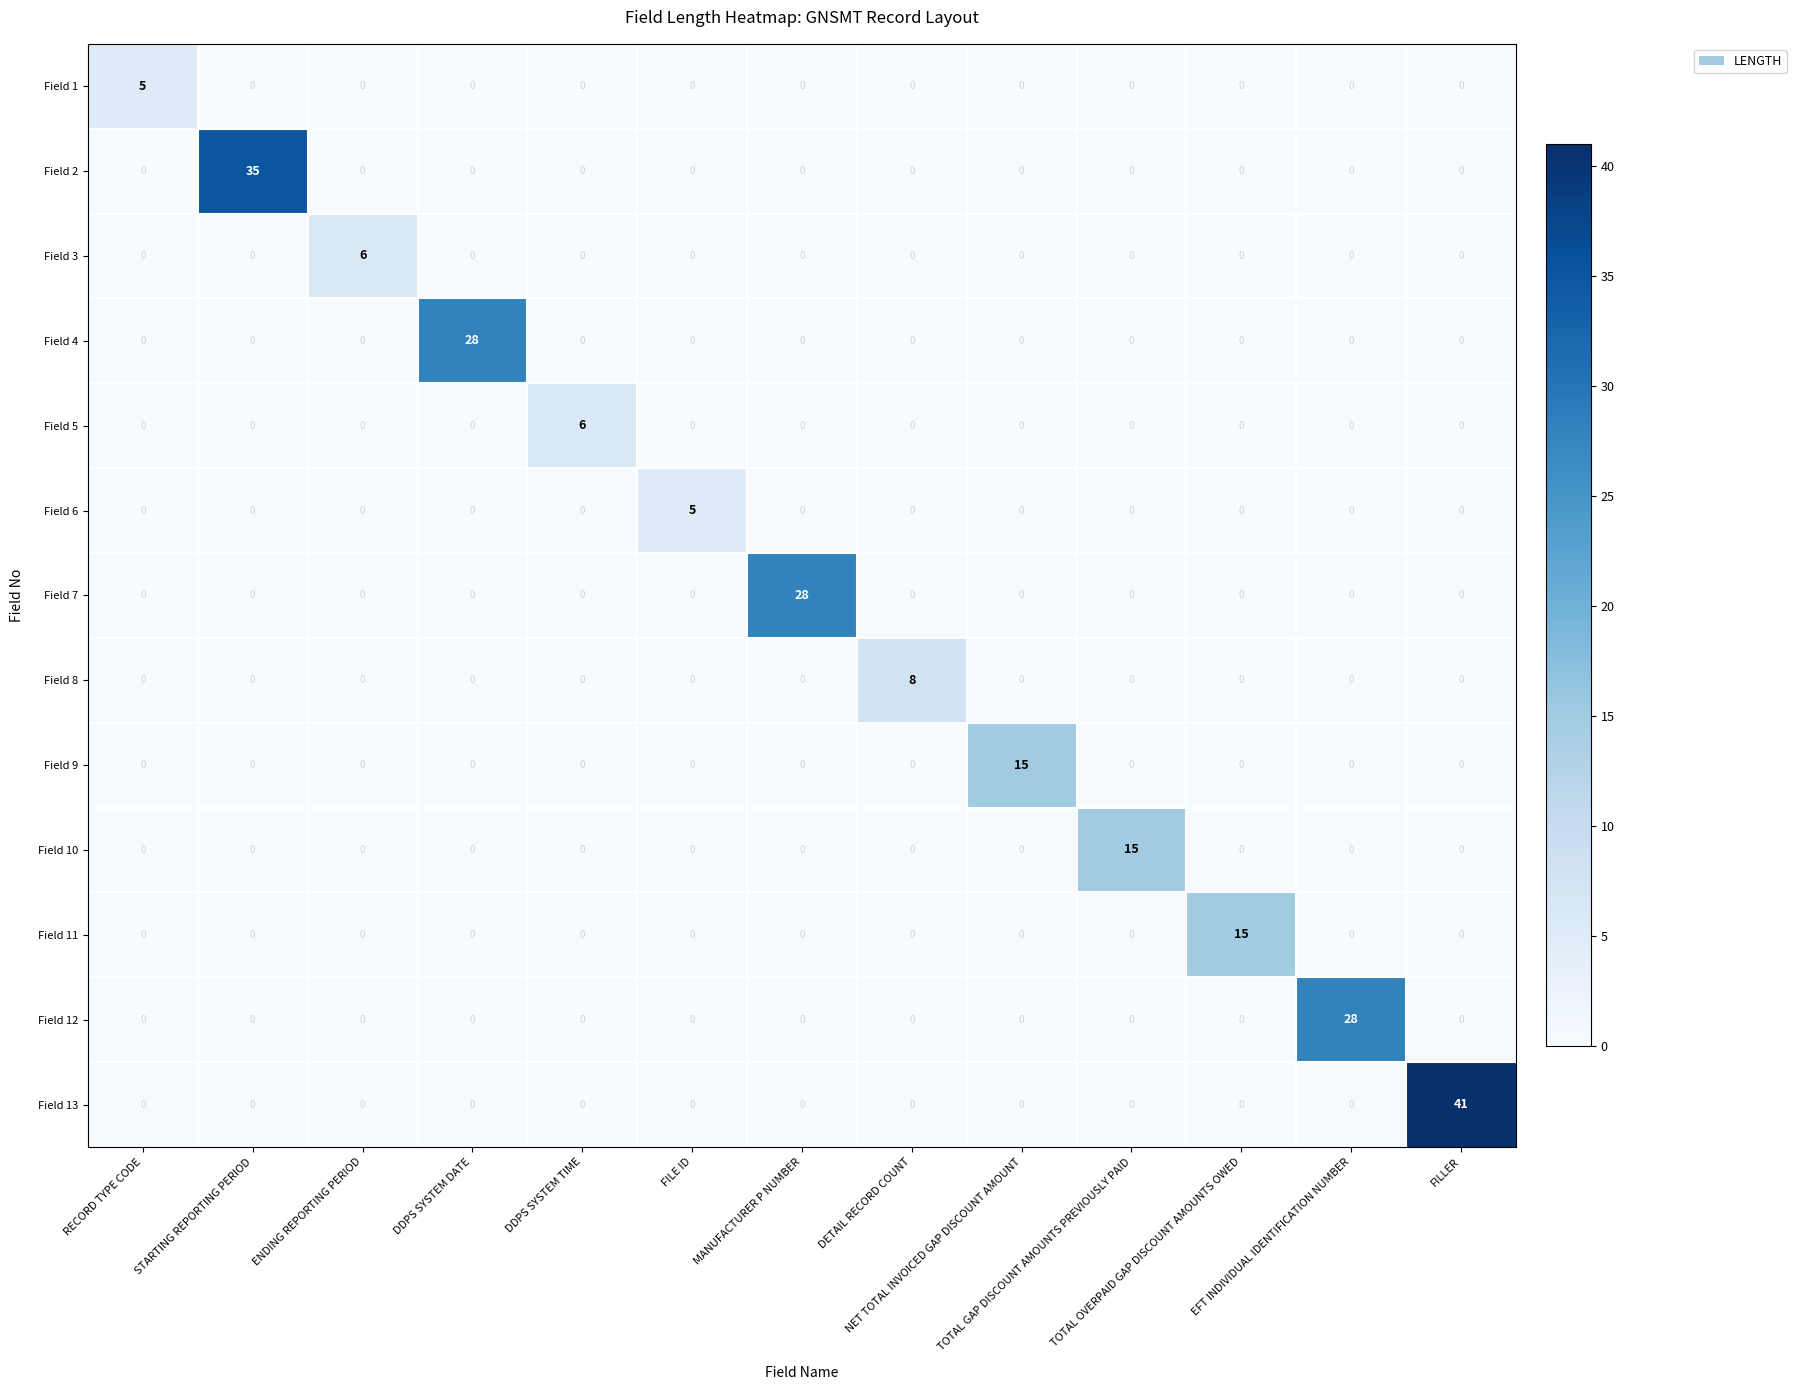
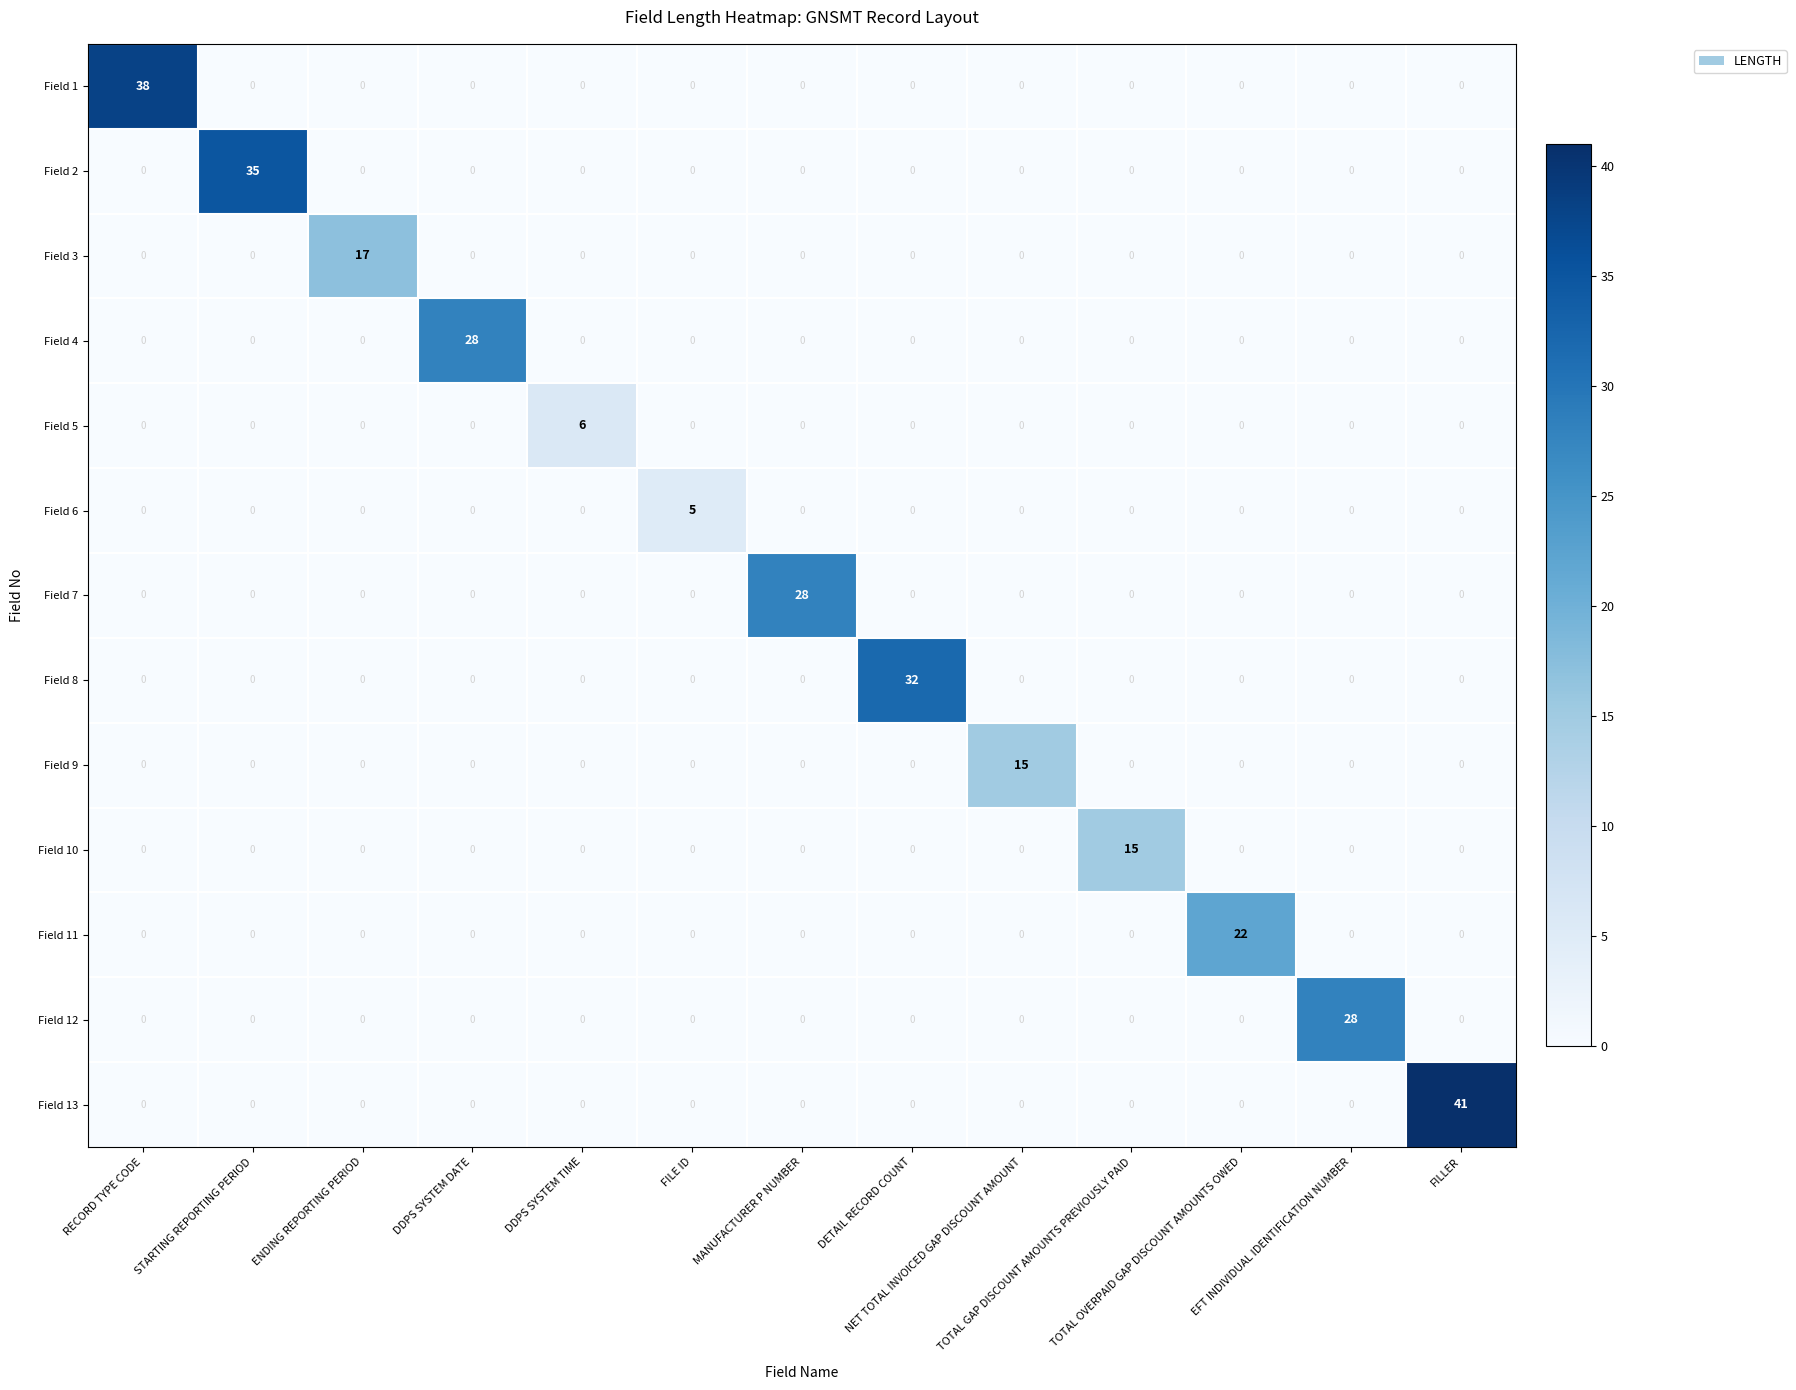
Field 1, RECORD TYPE CODE: 5 -> 38
Field 3, ENDING REPORTING PERIOD: 6 -> 17
Field 8, DETAIL RECORD COUNT: 8 -> 32
Field 11, TOTAL OVERPAID GAP DISCOUNT AMOUNTS OWED: 15 -> 22
